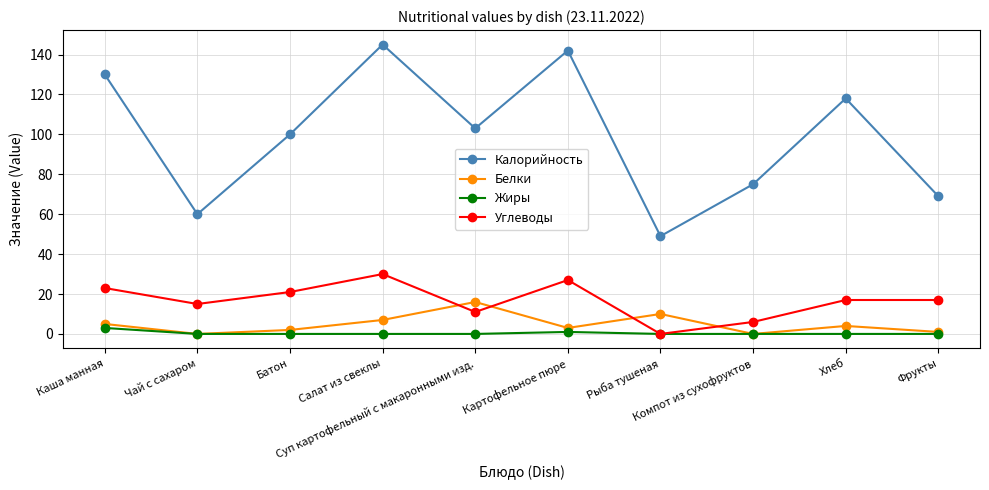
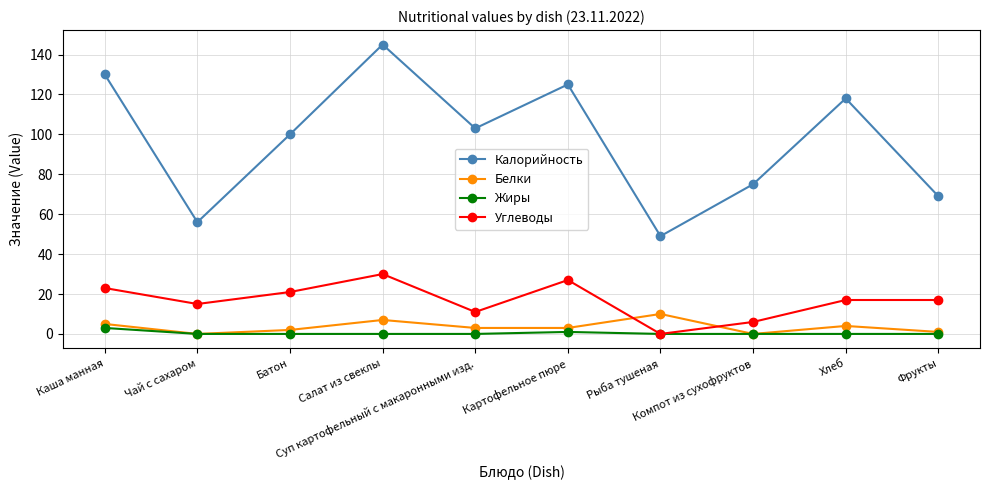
Калорийность, Чай с сахаром: 60 -> 56
Белки, Суп картофельный с макаронными изд.: 16 -> 3
Калорийность, Картофельное пюре: 142 -> 125
